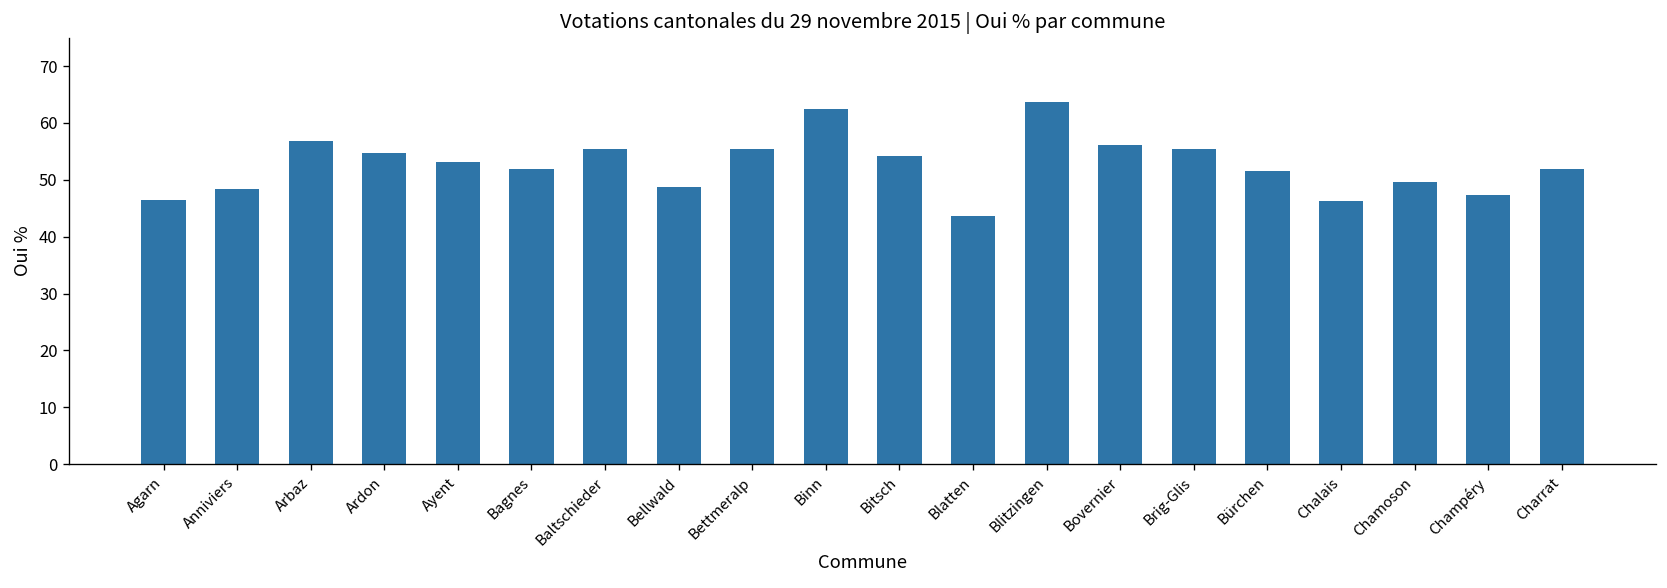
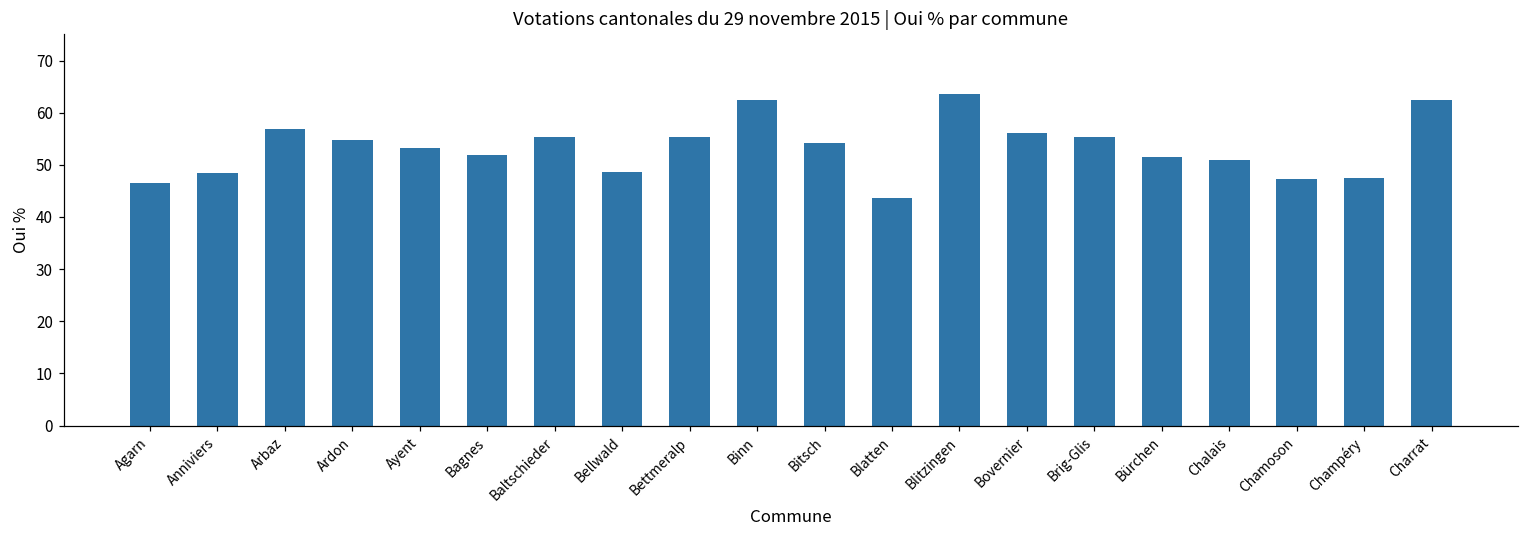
Chalais: 46 -> 51
Chamoson: 50 -> 47
Charrat: 52 -> 63
